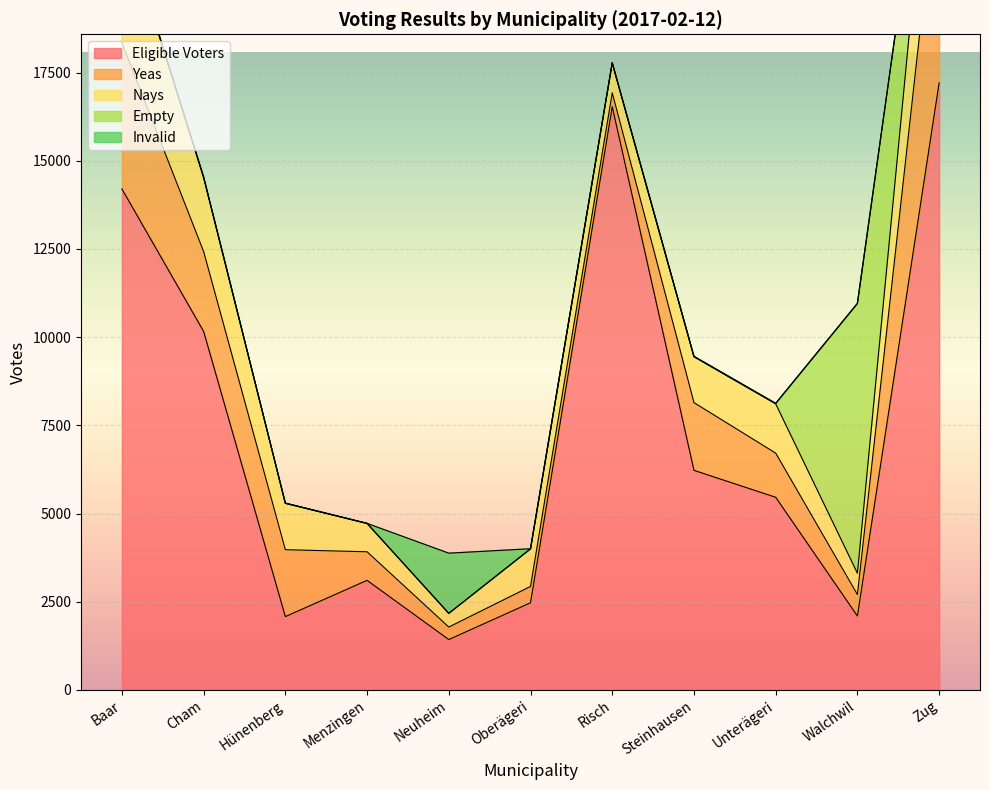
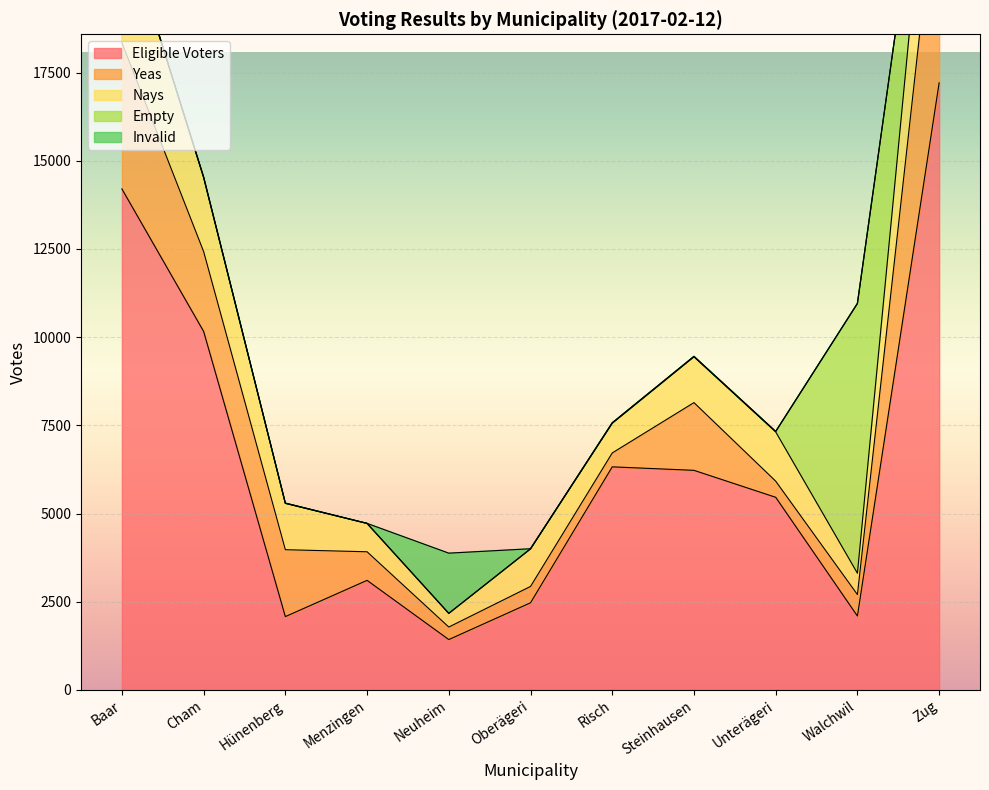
Eligible Voters, Risch: 16500 -> 6300
Yeas, Unterägeri: 1300 -> 500
